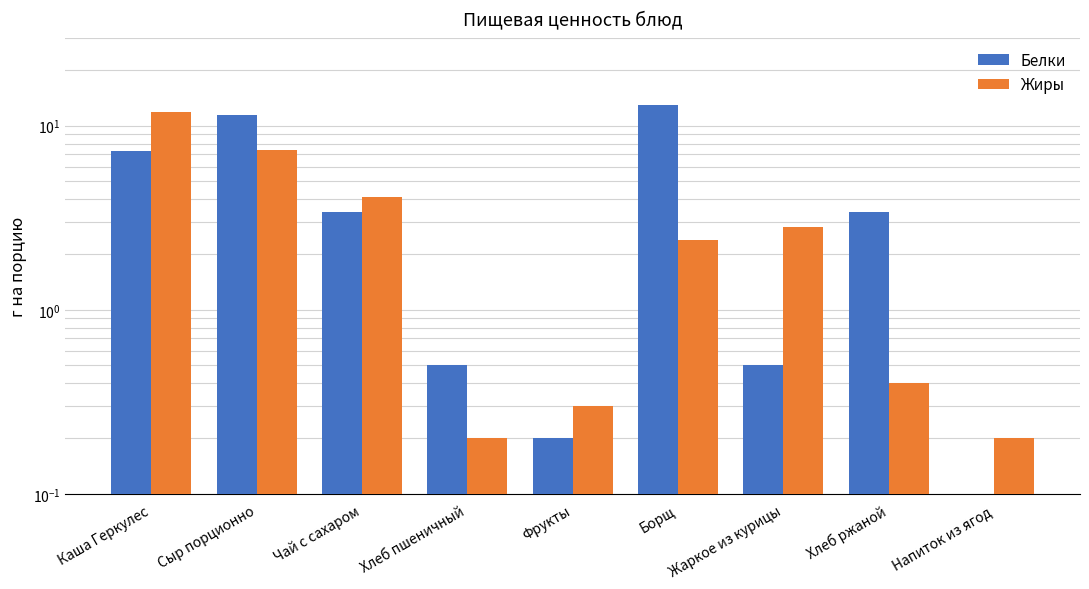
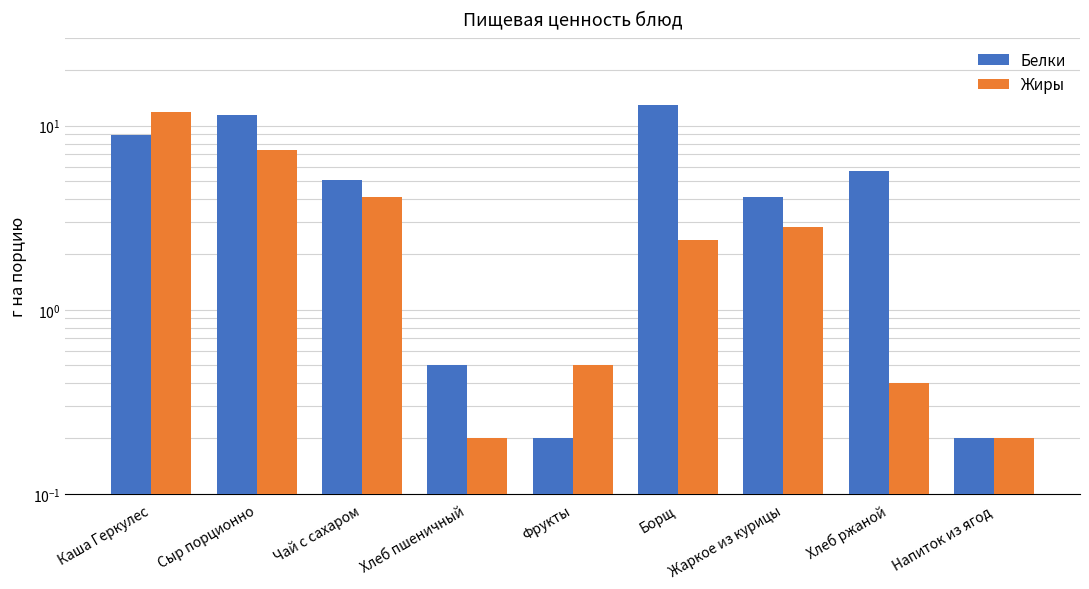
Белки, Каша Геркулес: 7.3 -> 9
Белки, Чай с сахаром: 3.4 -> 5.1
Жиры, Фрукты: 0.3 -> 0.5
Белки, Жаркое из курицы: 0.5 -> 4.1
Белки, Хлеб ржаной: 3.4 -> 5.7
Белки, Напиток из ягод: 0.1 -> 0.2
